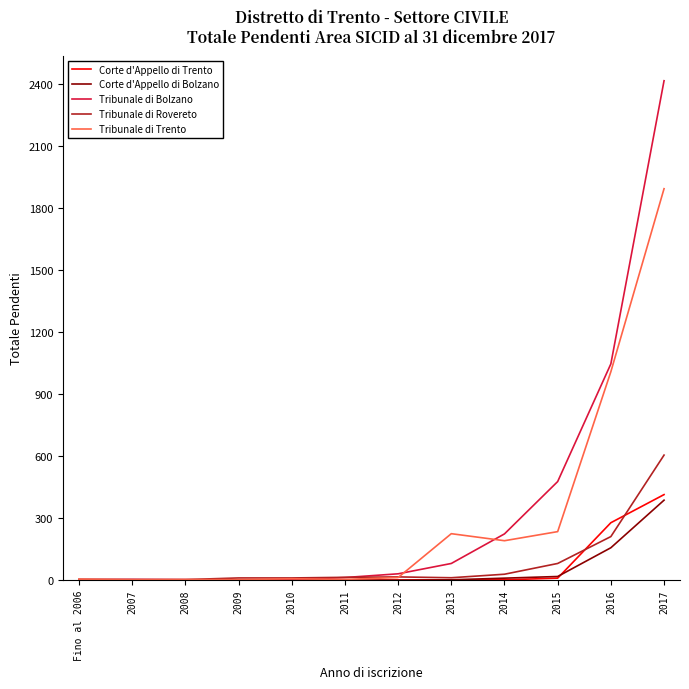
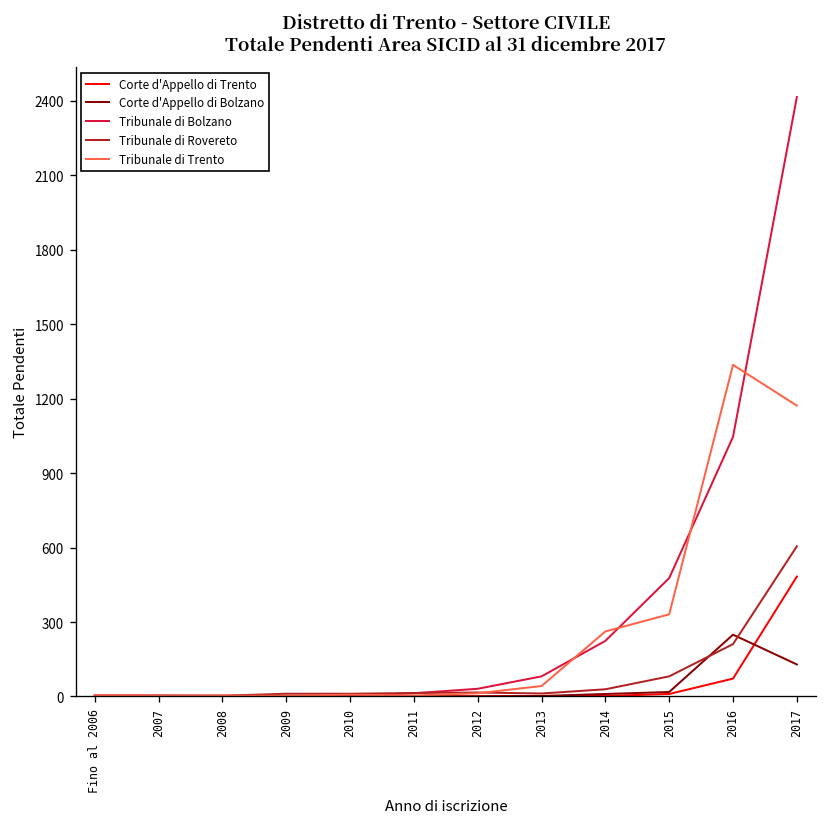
Tribunale di Trento, 2013: 230 -> 40
Tribunale di Trento, 2014: 190 -> 260
Tribunale di Trento, 2015: 240 -> 330
Corte d'Appello di Trento, 2016: 280 -> 70
Corte d'Appello di Bolzano, 2016: 160 -> 250
Tribunale di Trento, 2016: 1010 -> 1340
Corte d'Appello di Trento, 2017: 410 -> 480
Corte d'Appello di Bolzano, 2017: 390 -> 130
Tribunale di Trento, 2017: 1890 -> 1170
